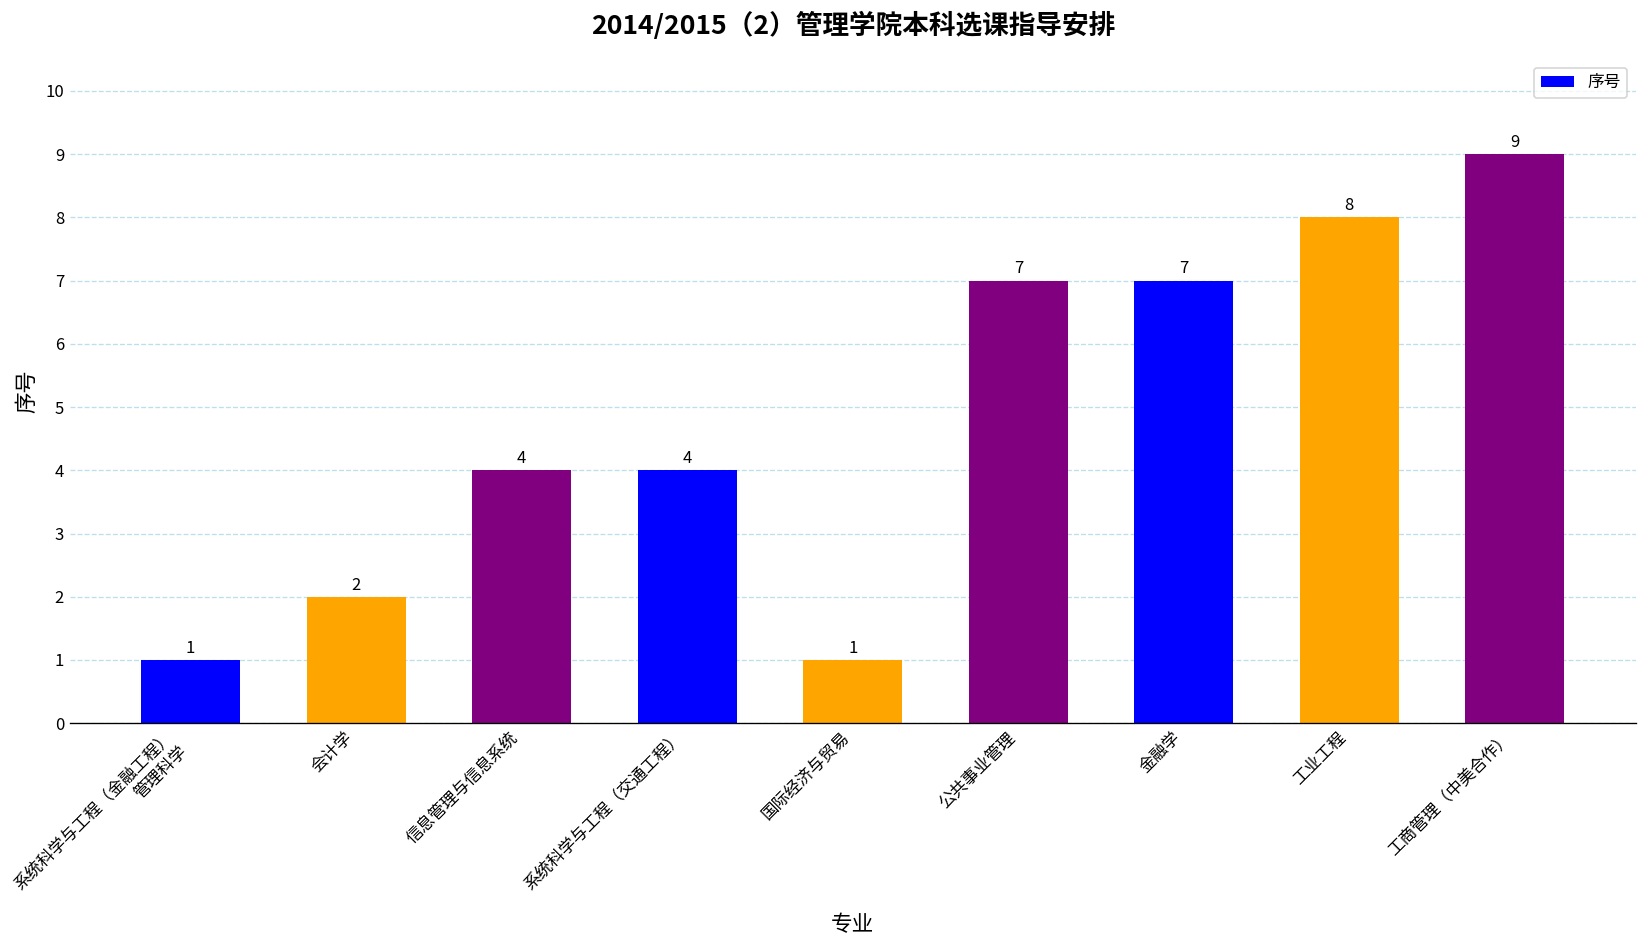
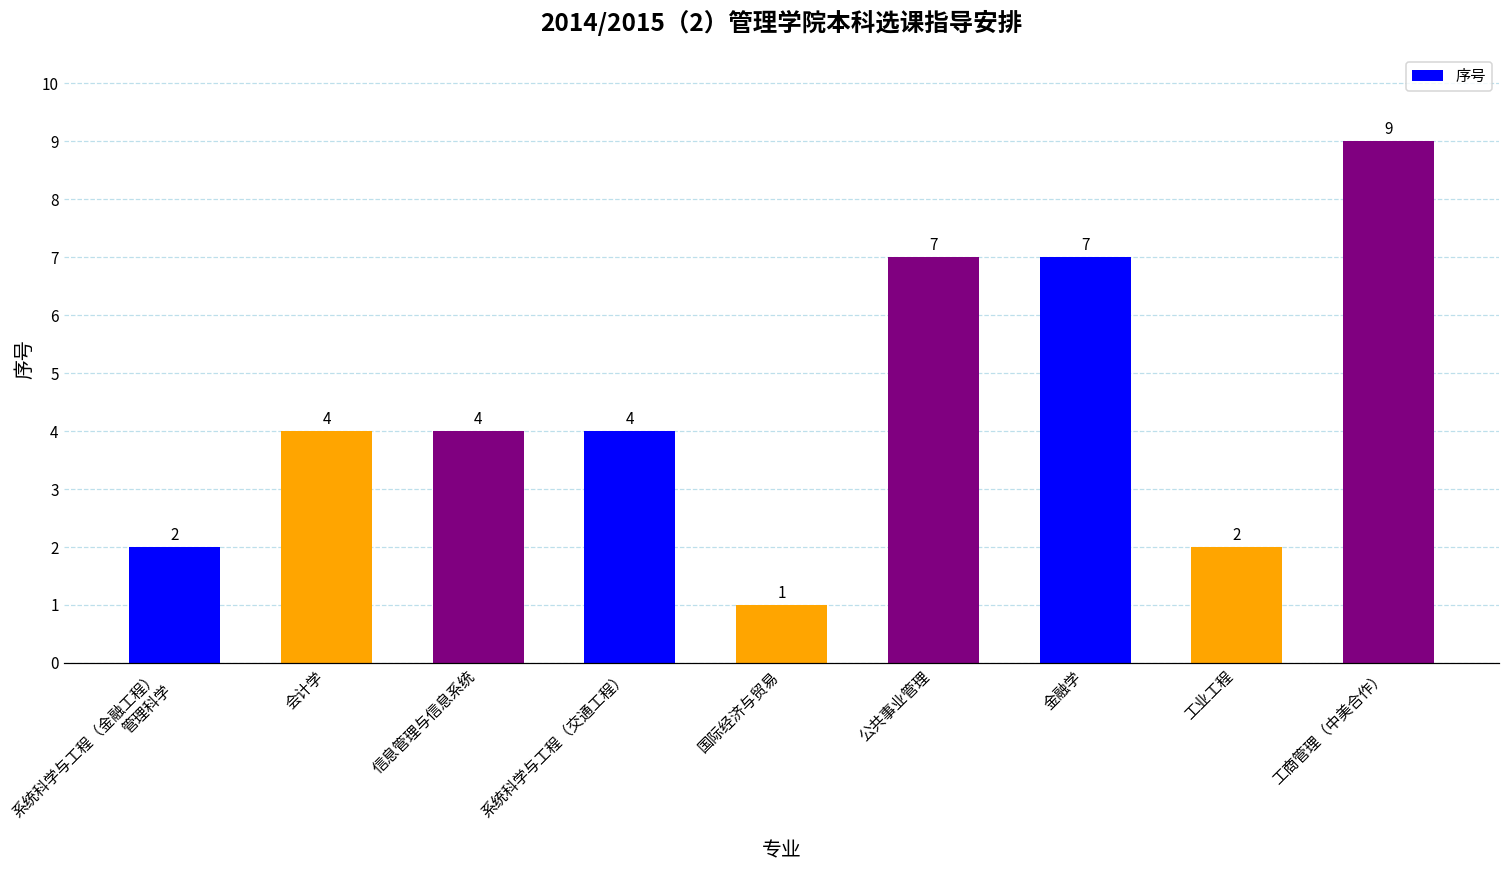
系统科学与工程（金融工程） 管理科学: 1 -> 2
会计学: 2 -> 4
工业工程: 8 -> 2
